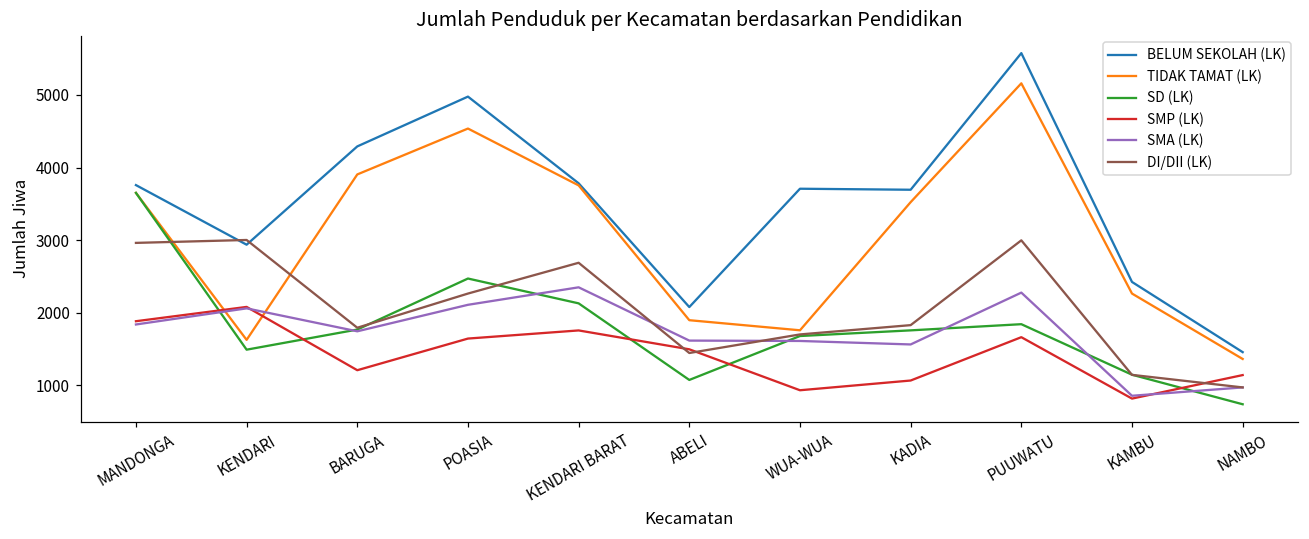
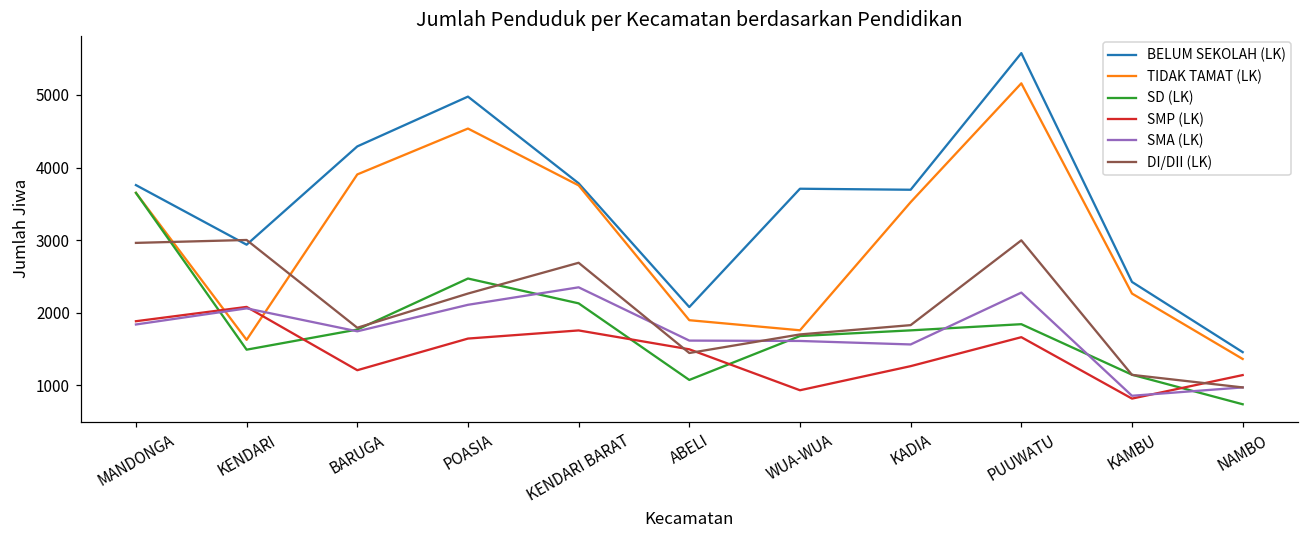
SMP (LK), KADIA: 1100 -> 1300
